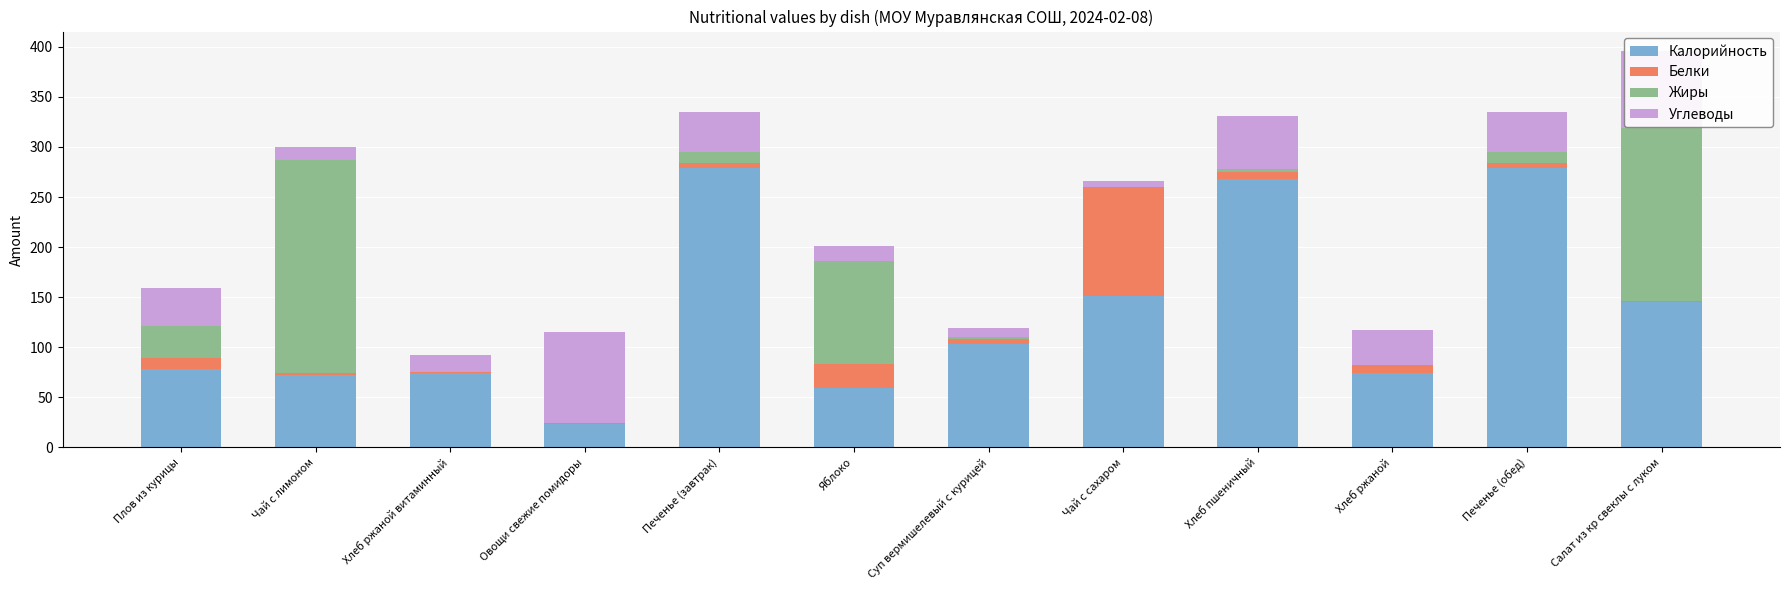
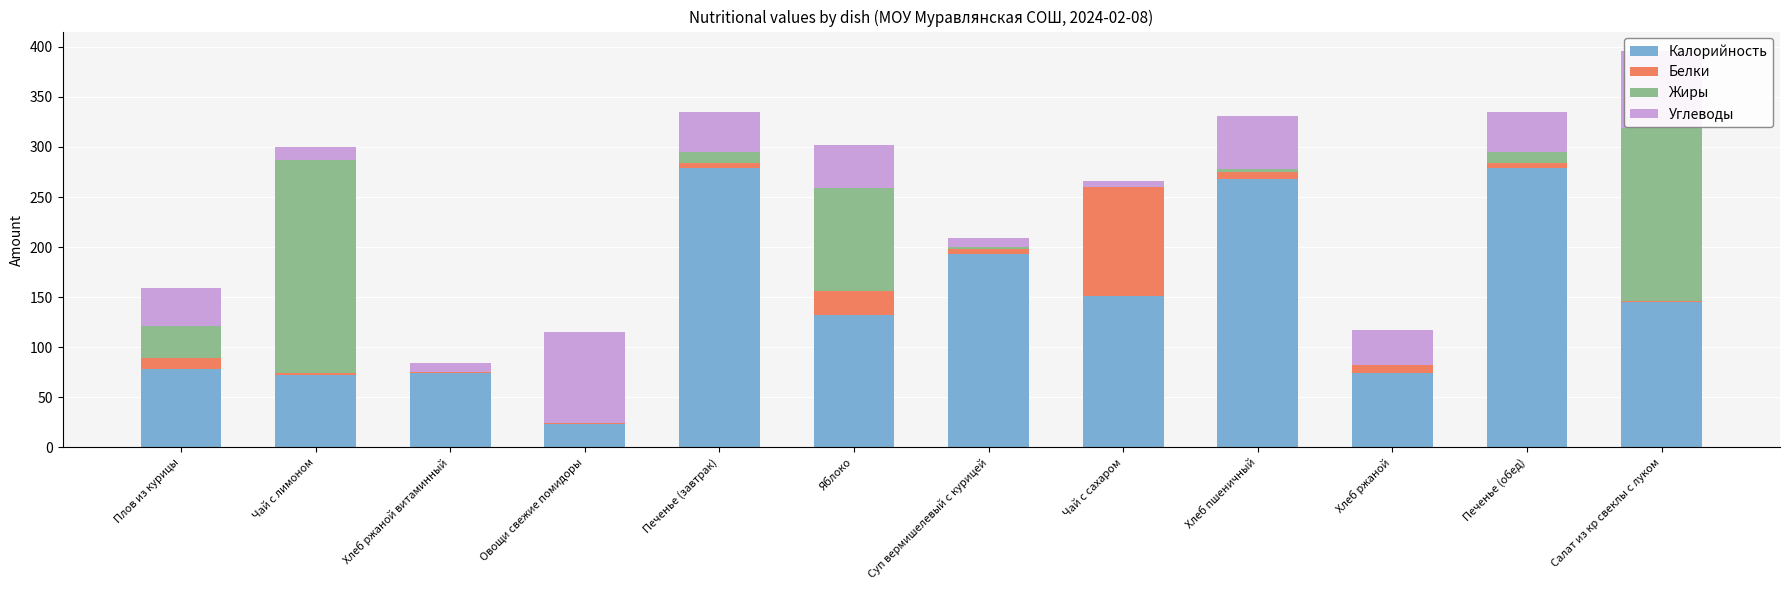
Углеводы, Хлеб ржаной витаминный: 17 -> 9
Калорийность, Яблоко: 59 -> 132
Углеводы, Яблоко: 15 -> 43
Калорийность, Суп вермишелевый с курицей: 103 -> 193
